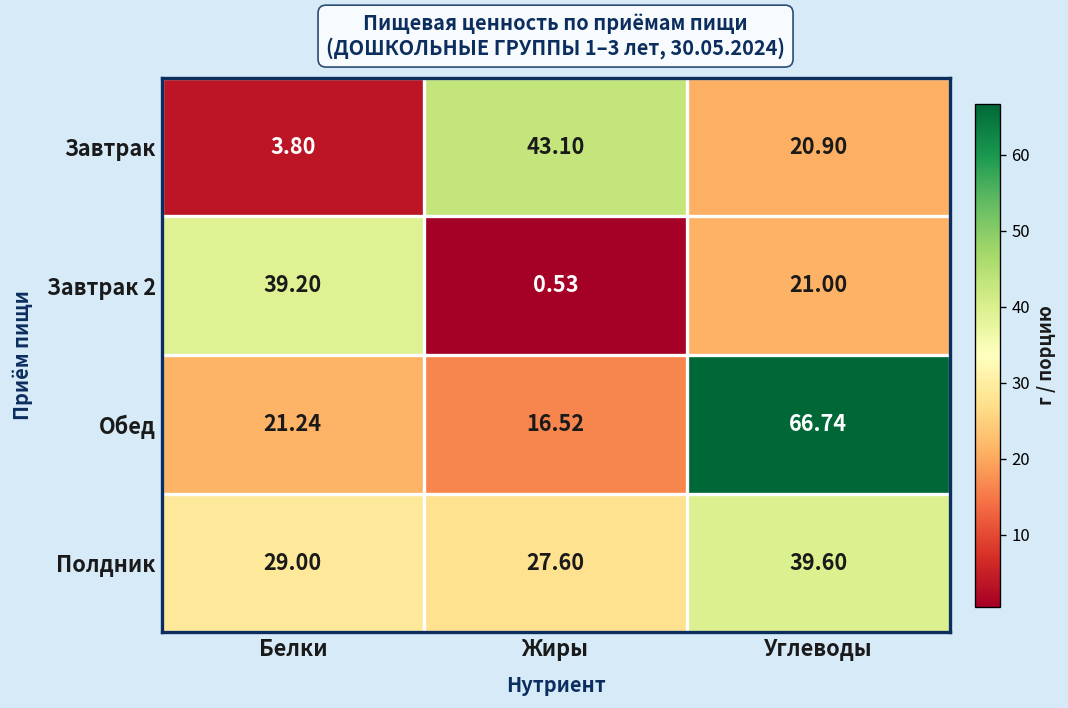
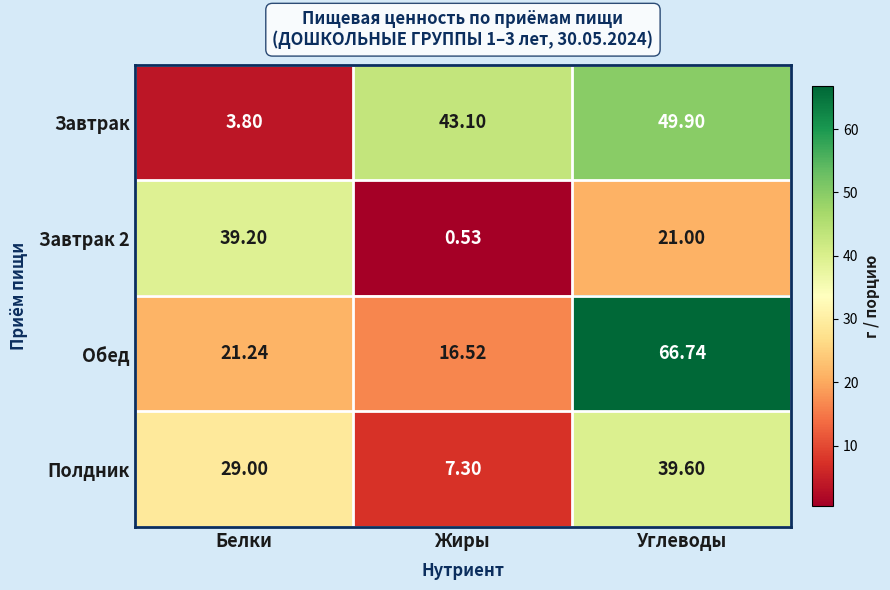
Завтрак, Углеводы: 20.90 -> 49.90
Полдник, Жиры: 27.60 -> 7.30
